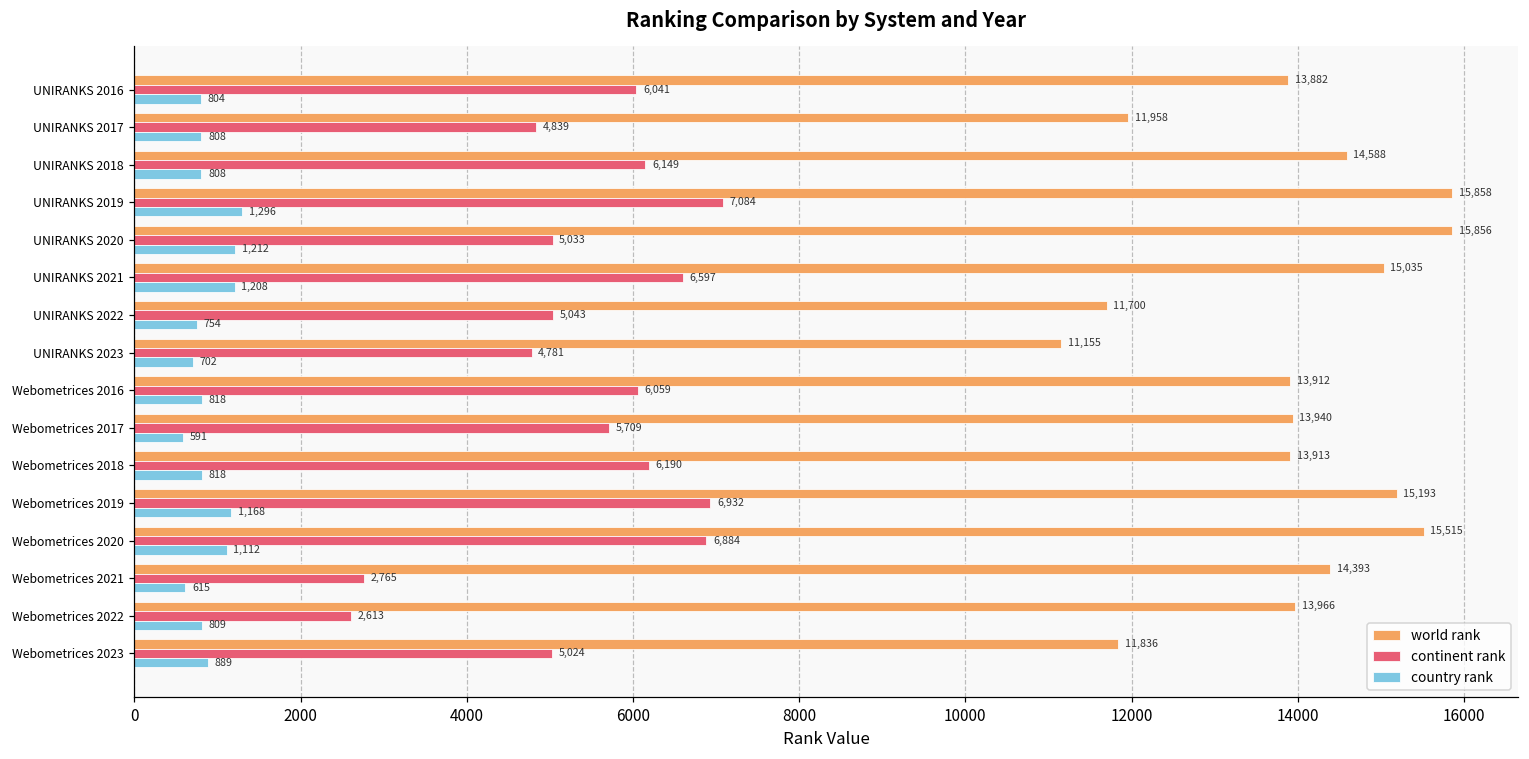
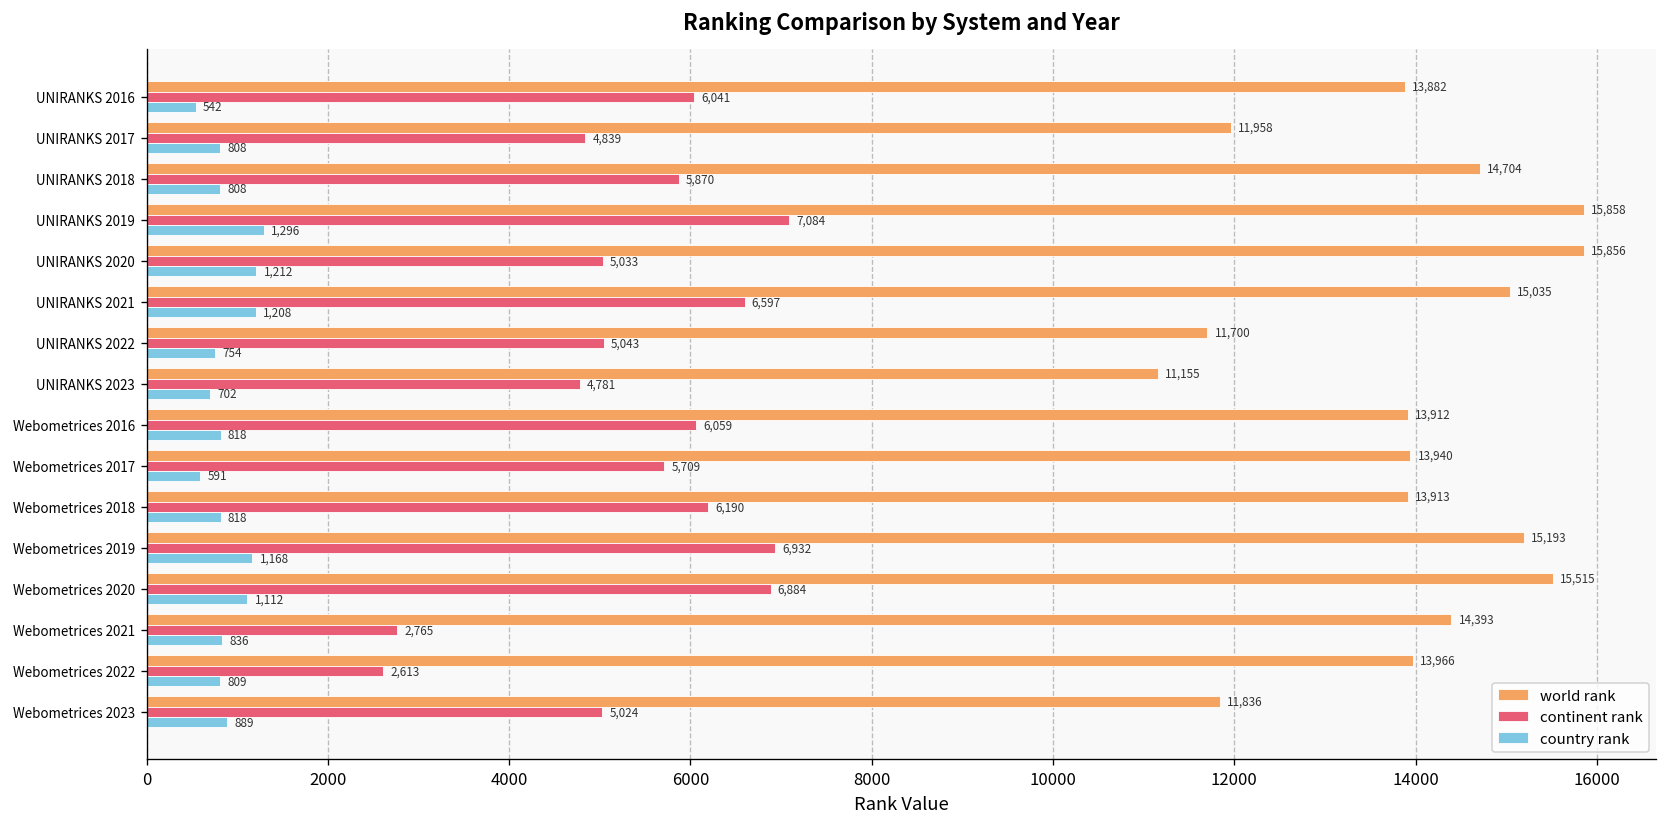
country rank, UNIRANKS 2016: 804 -> 542
world rank, UNIRANKS 2018: 14,588 -> 14,704
continent rank, UNIRANKS 2018: 6,149 -> 5,870
country rank, Webometrices 2021: 615 -> 836
